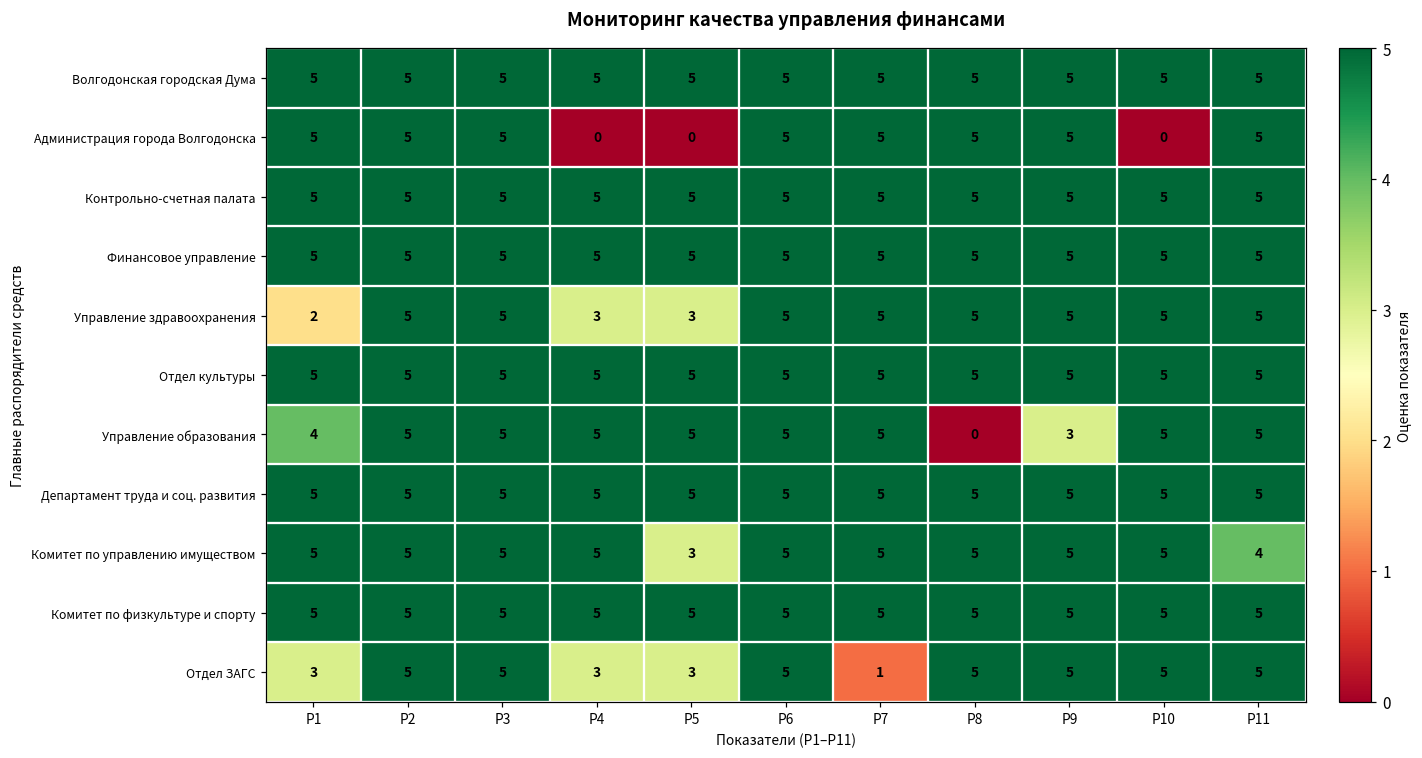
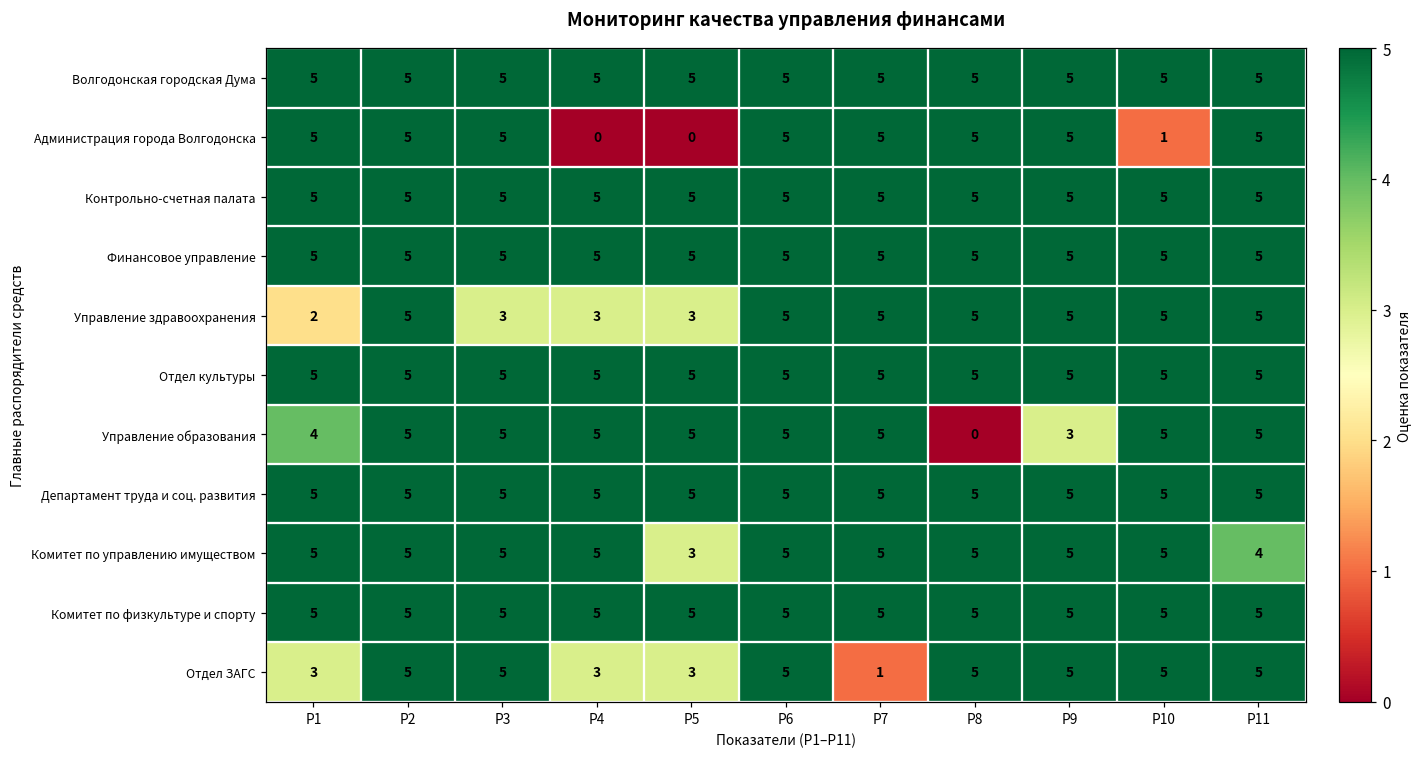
Администрация города Волгодонска, Р10: 0 -> 1
Управление здравоохранения, Р3: 5 -> 3
